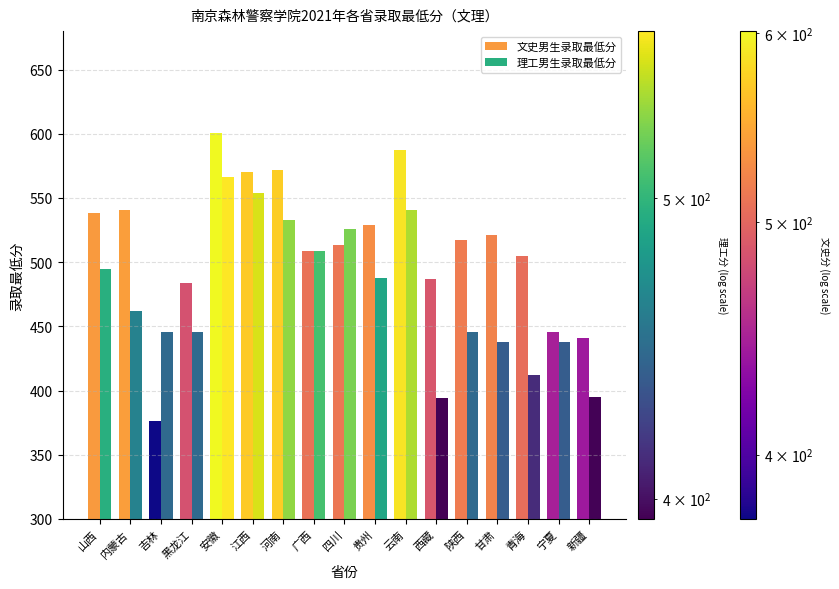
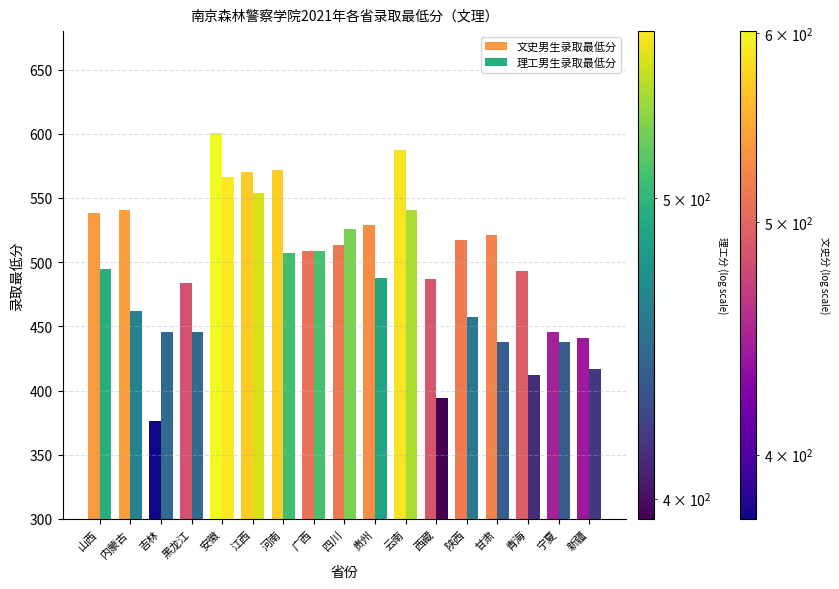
理工男生录取最低分, 河南: 533 -> 507
理工男生录取最低分, 陕西: 446 -> 457
文史男生录取最低分, 青海: 505 -> 493
理工男生录取最低分, 新疆: 395 -> 417
